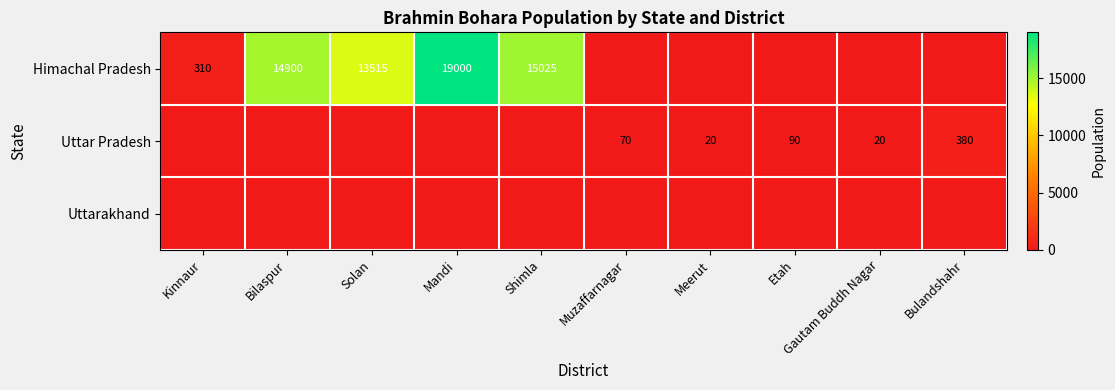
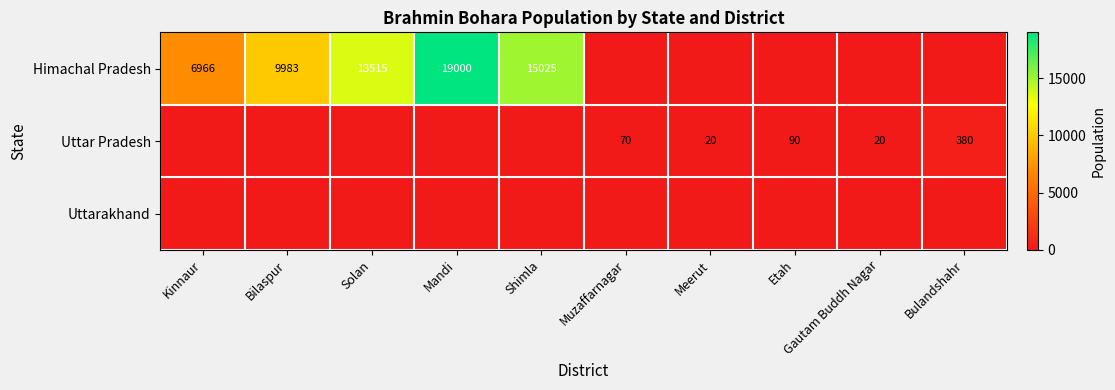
Himachal Pradesh, Kinnaur: 310 -> 6966
Himachal Pradesh, Bilaspur: 14900 -> 9983
